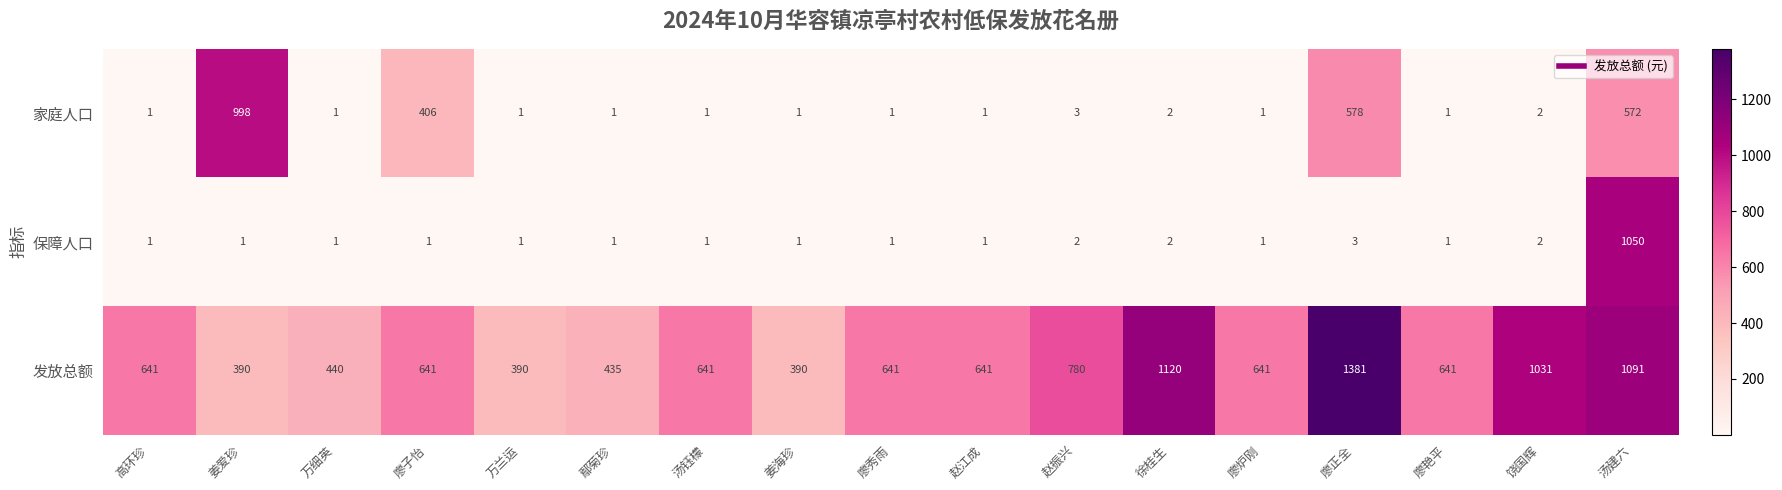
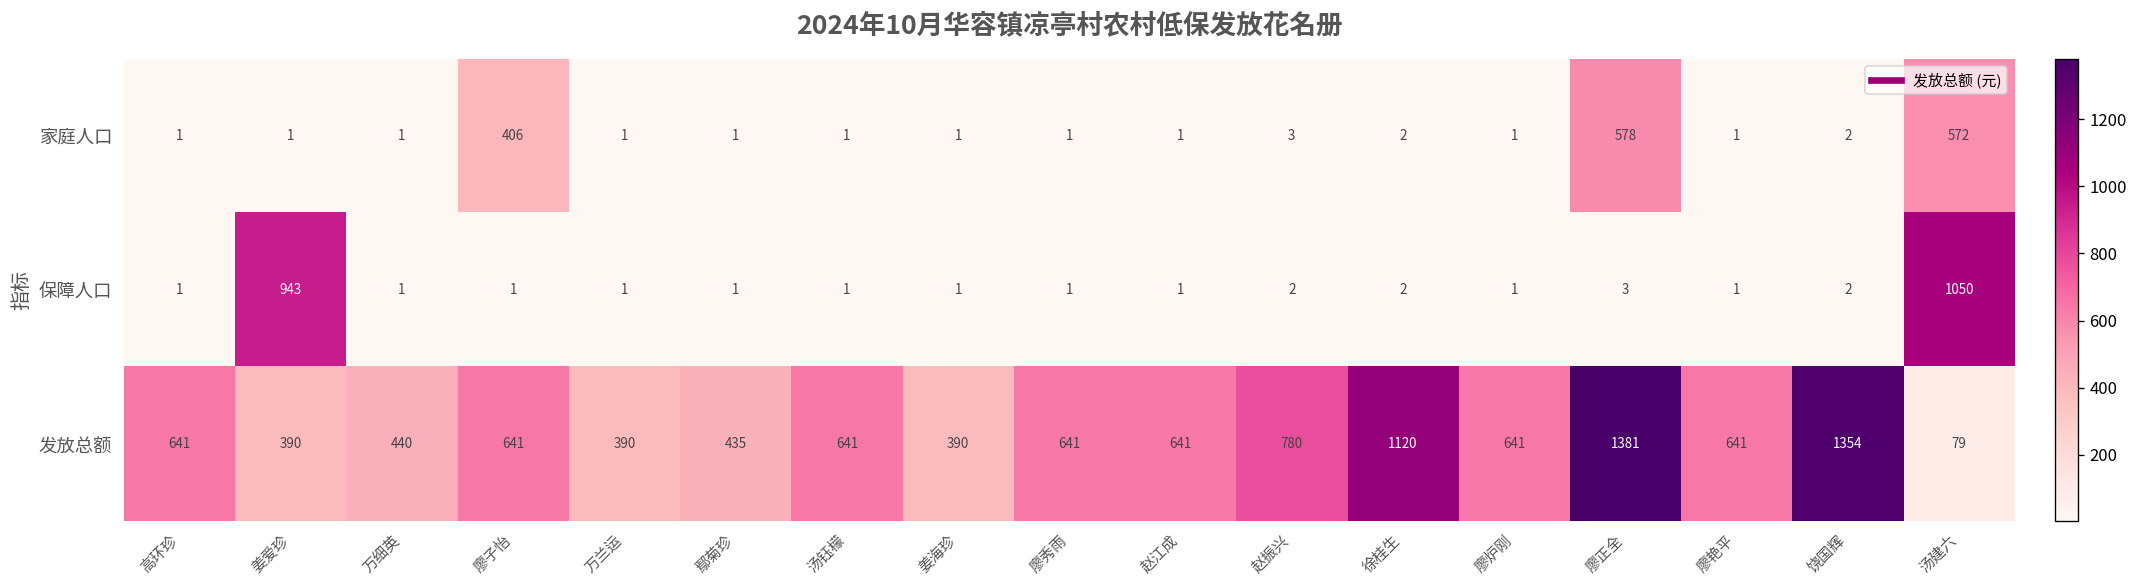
家庭人口, 姜爱珍: 998 -> 1
保障人口, 姜爱珍: 1 -> 943
发放总额, 饶国辉: 1031 -> 1354
发放总额, 汤建六: 1091 -> 79
